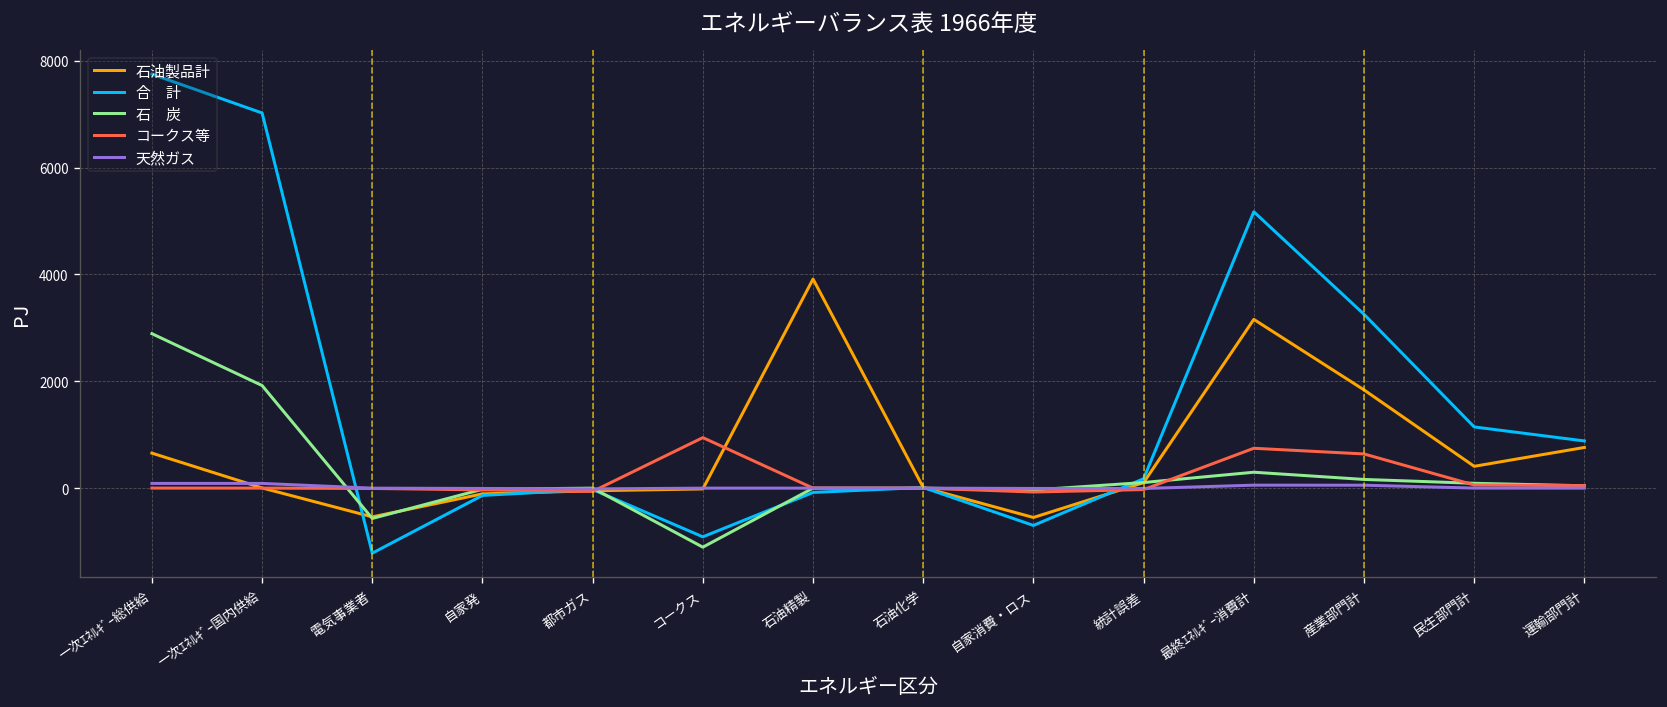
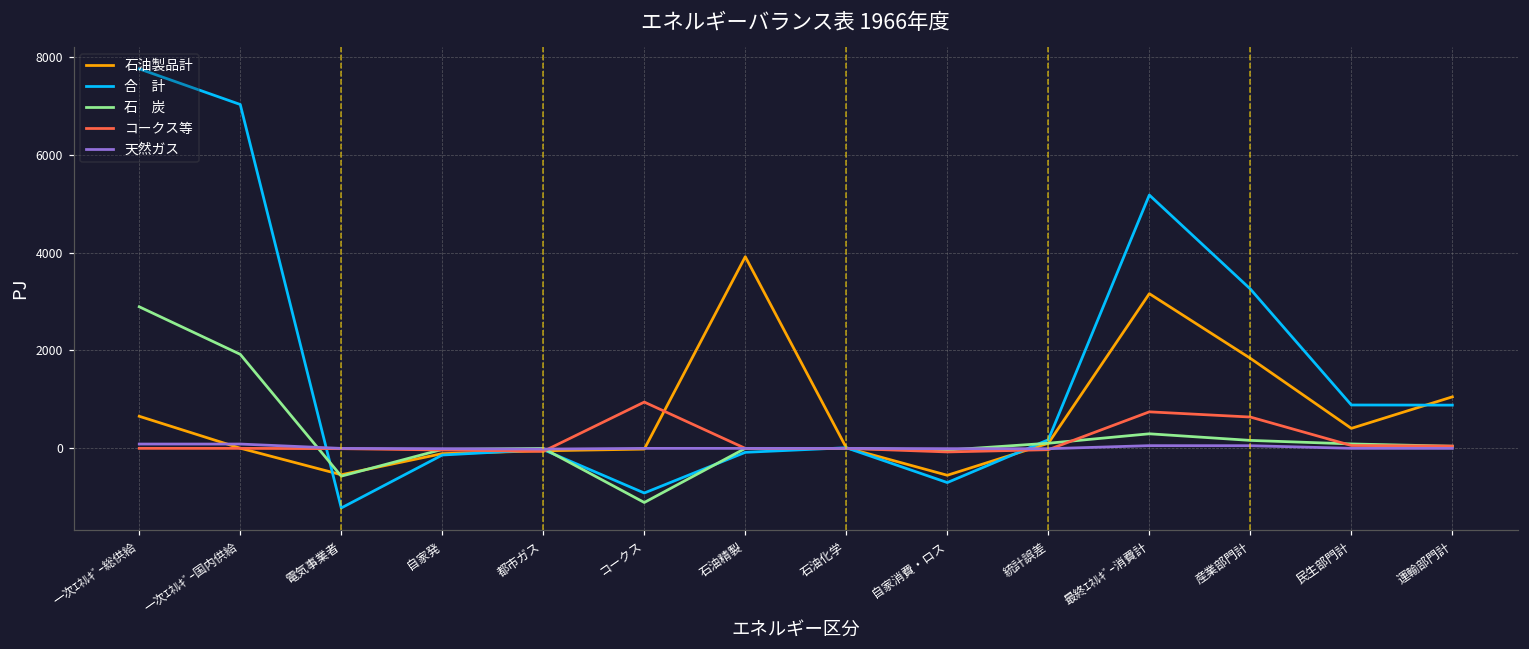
合 計, 民生部門計: 1100 -> 900
石油製品計, 運輸部門計: 800 -> 1100
